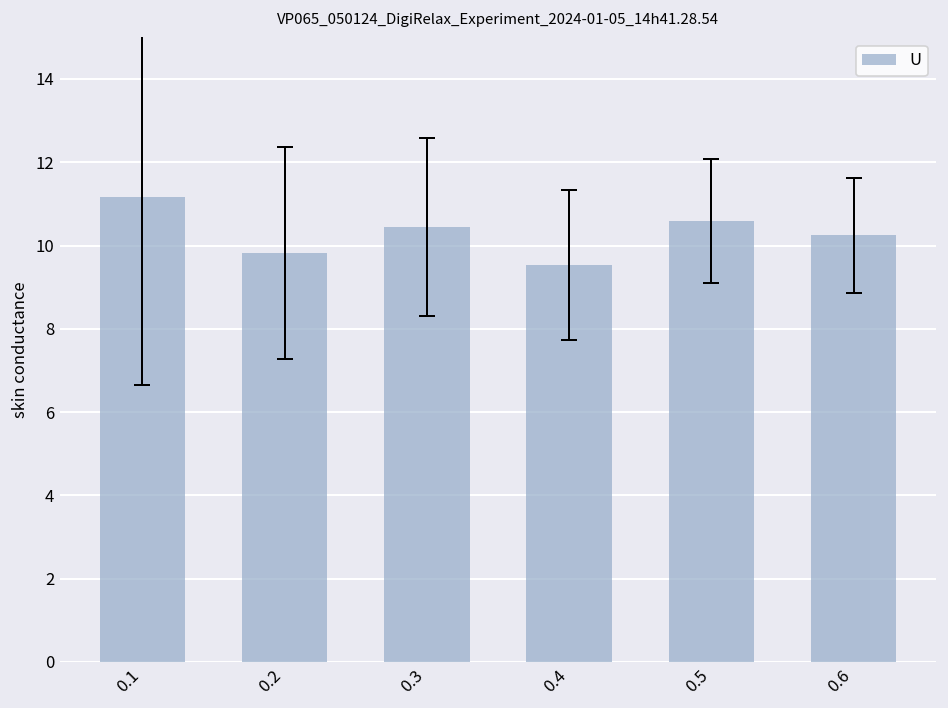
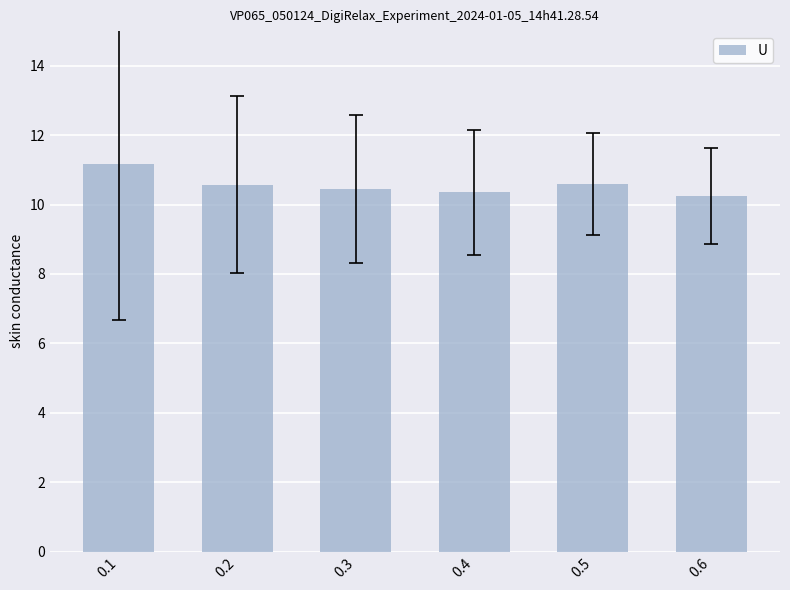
U, 0.2: 9.8 -> 10.6
U, 0.4: 9.5 -> 10.4
